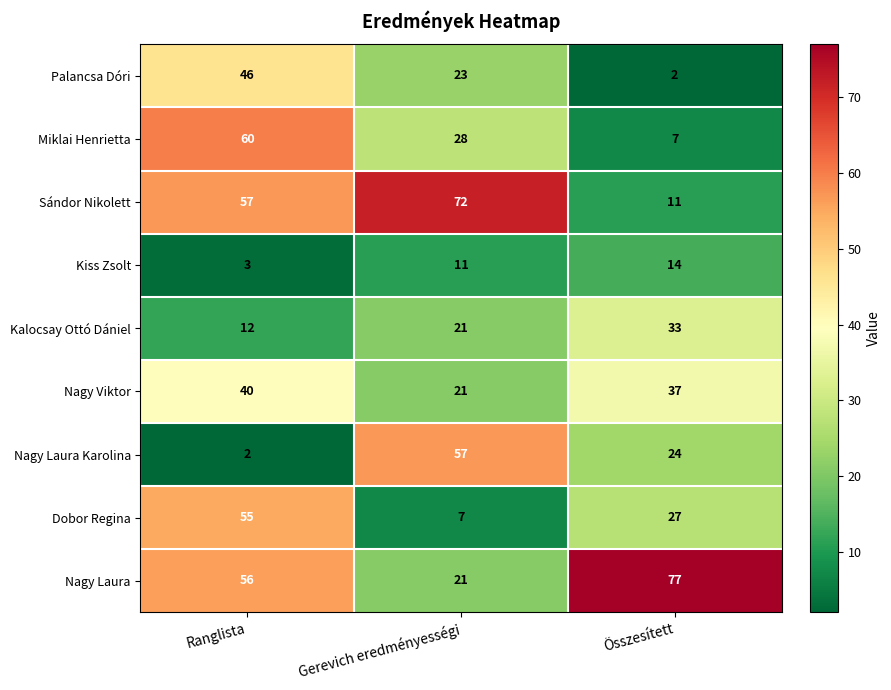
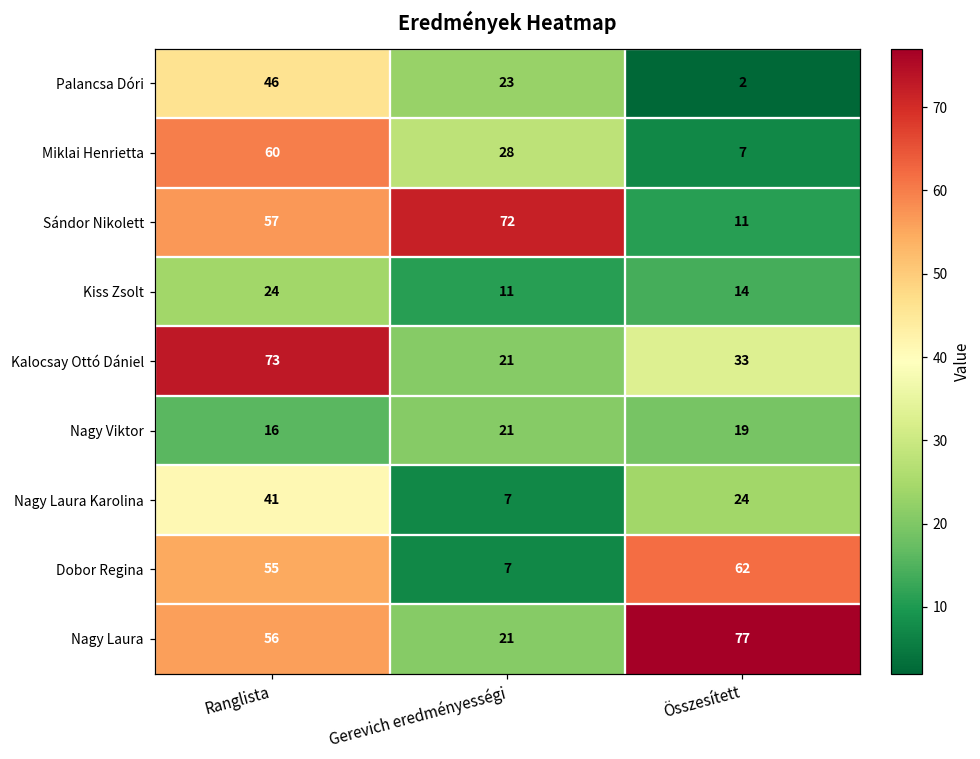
Kiss Zsolt, Ranglista: 3 -> 24
Kalocsay Ottó Dániel, Ranglista: 12 -> 73
Nagy Viktor, Ranglista: 40 -> 16
Nagy Viktor, Összesített: 37 -> 19
Nagy Laura Karolina, Ranglista: 2 -> 41
Nagy Laura Karolina, Gerevich eredményességi: 57 -> 7
Dobor Regina, Összesített: 27 -> 62
